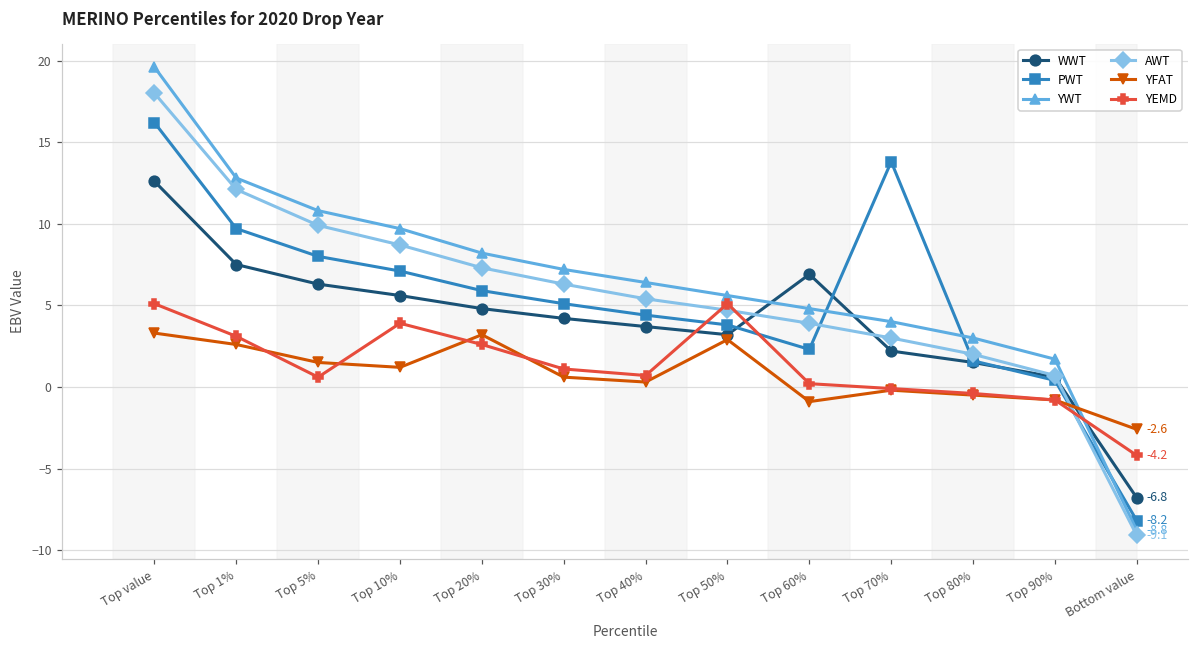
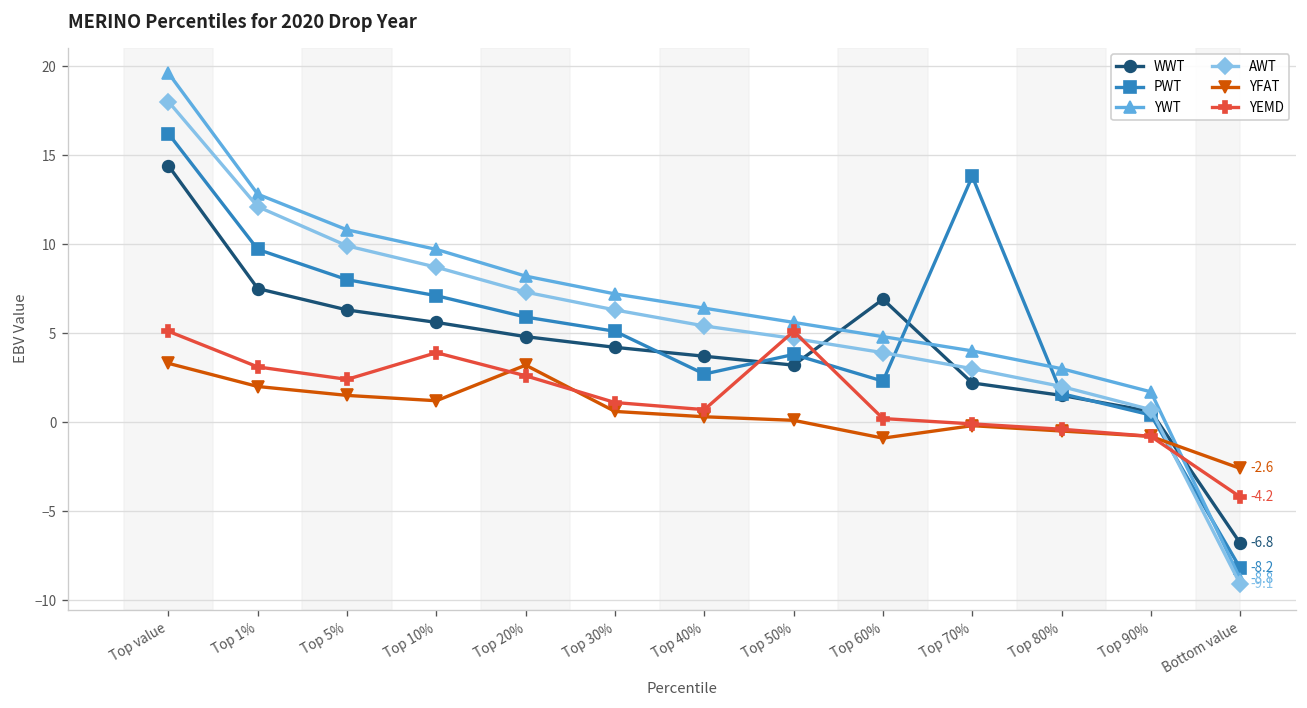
WWT, Top value: 12.6 -> 14.4
YFAT, Top 1%: 2.6 -> 2.0
YEMD, Top 5%: 0.6 -> 2.4
PWT, Top 40%: 4.4 -> 2.7
YFAT, Top 50%: 2.9 -> 0.1
